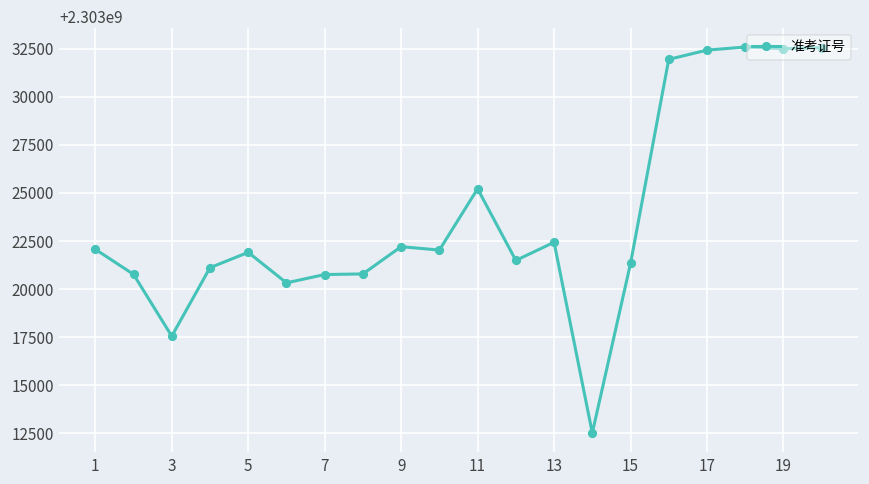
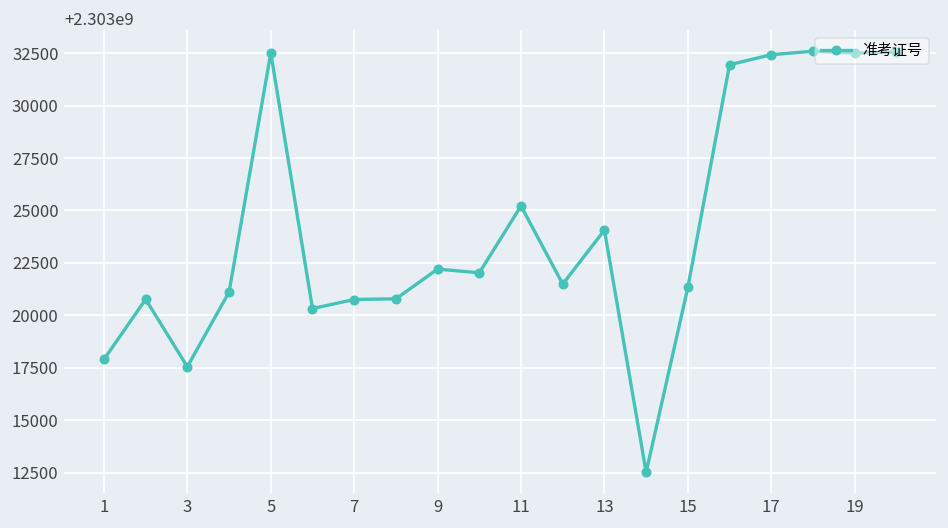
1: 2303022100 -> 2303017900
5: 2303021900 -> 2303032500
13: 2303022400 -> 2303024100
